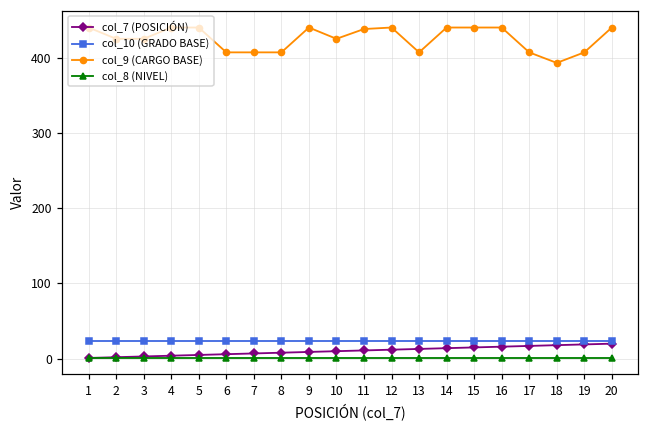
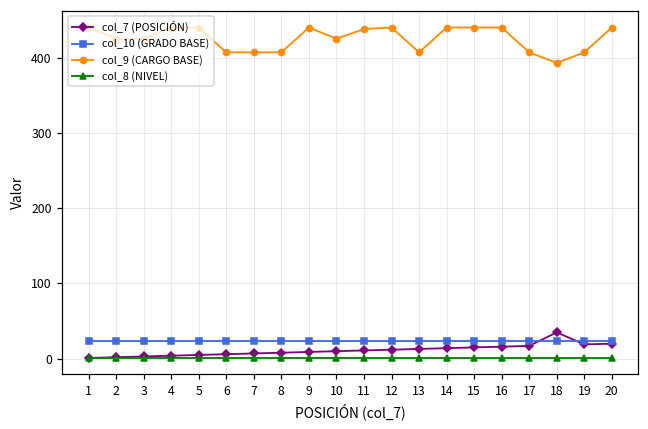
col_7 (POSICIÓN), 18: 20 -> 40
